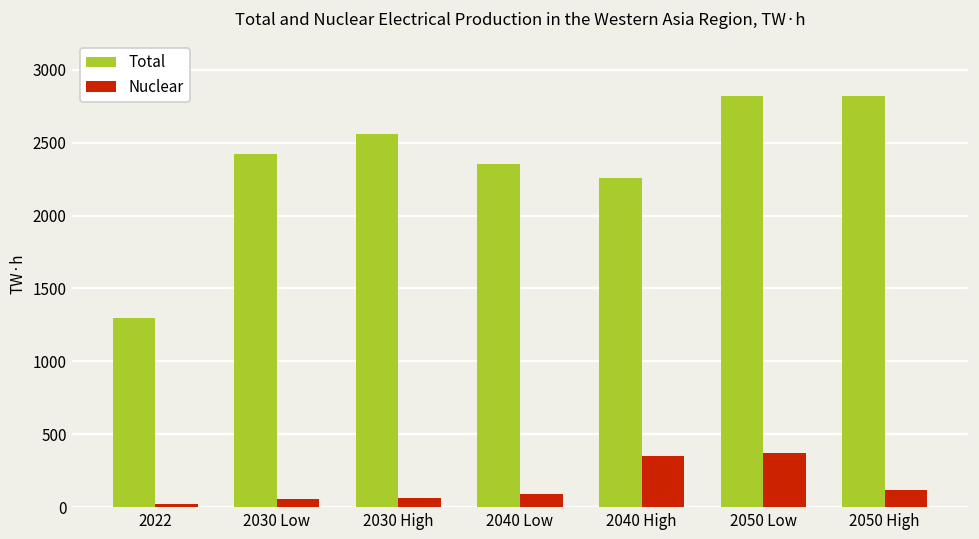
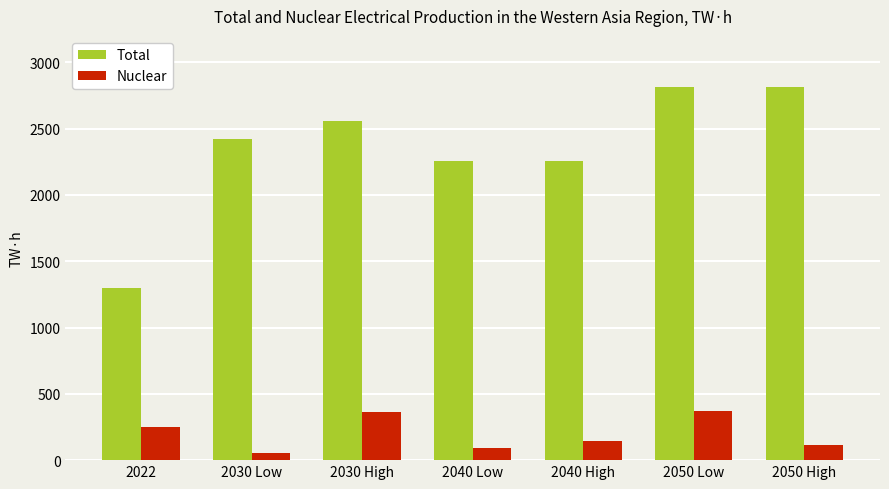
Nuclear, 2022: 20 -> 250
Nuclear, 2030 High: 60 -> 370
Total, 2040 Low: 2350 -> 2260
Nuclear, 2040 High: 350 -> 140
